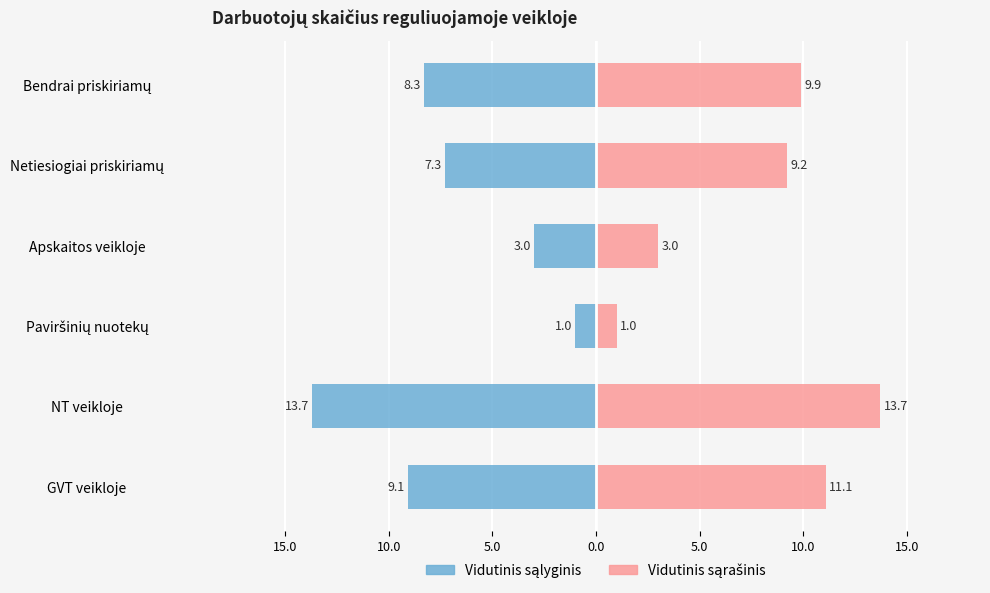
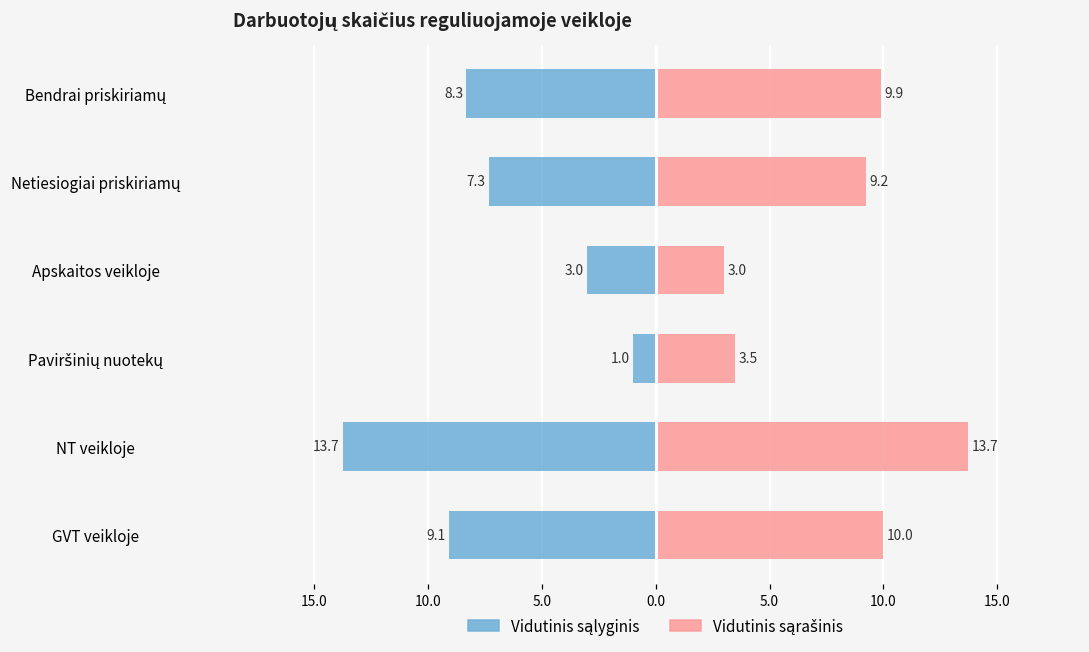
Vidutinis sąrašinis, Paviršinių nuotekų: 1.0 -> 3.5
Vidutinis sąrašinis, GVT veikloje: 11.1 -> 10.0
